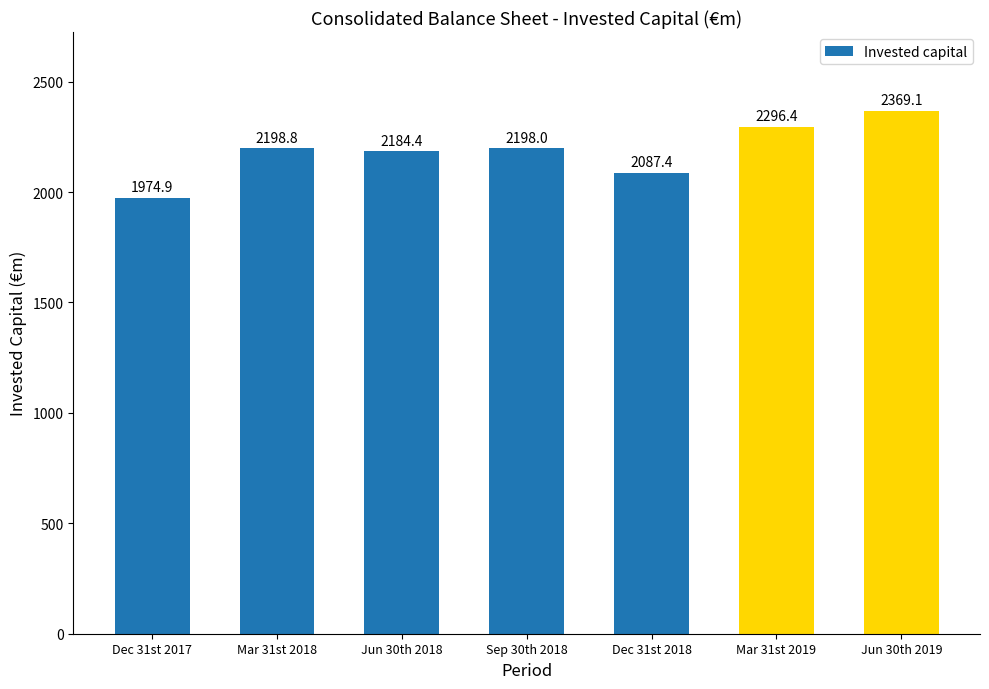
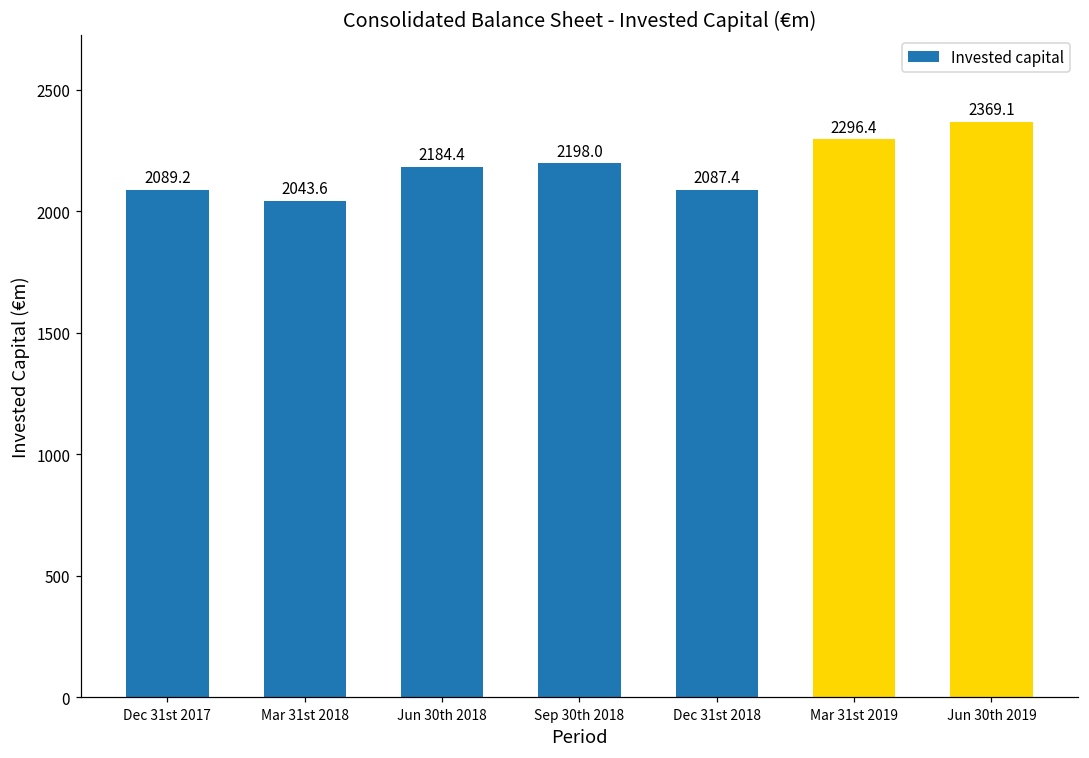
Dec 31st 2017: 1974.9 -> 2089.2
Mar 31st 2018: 2198.8 -> 2043.6
